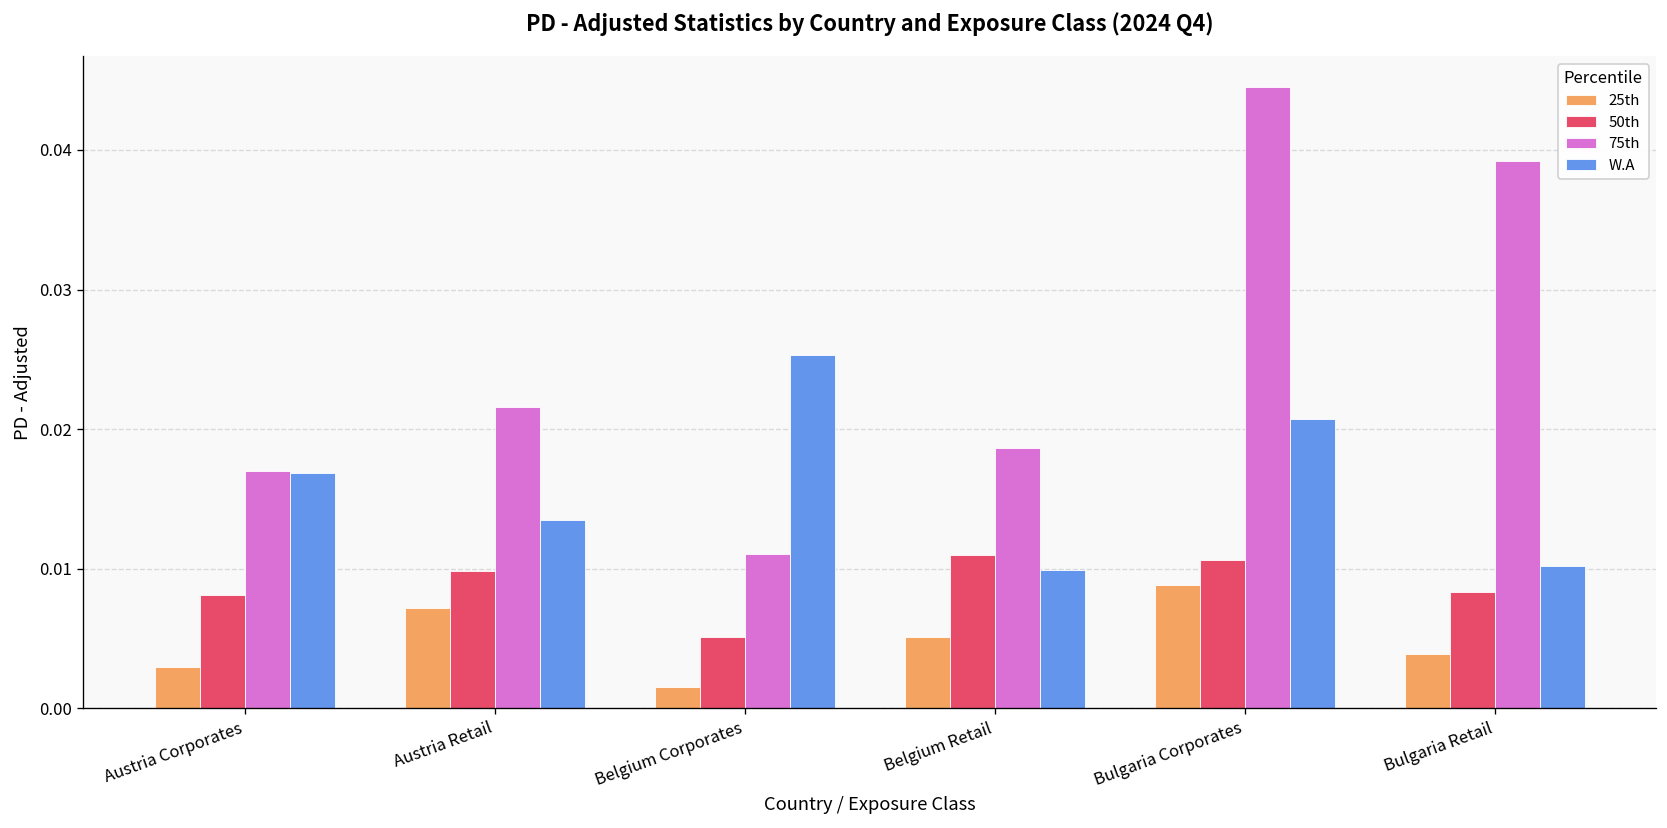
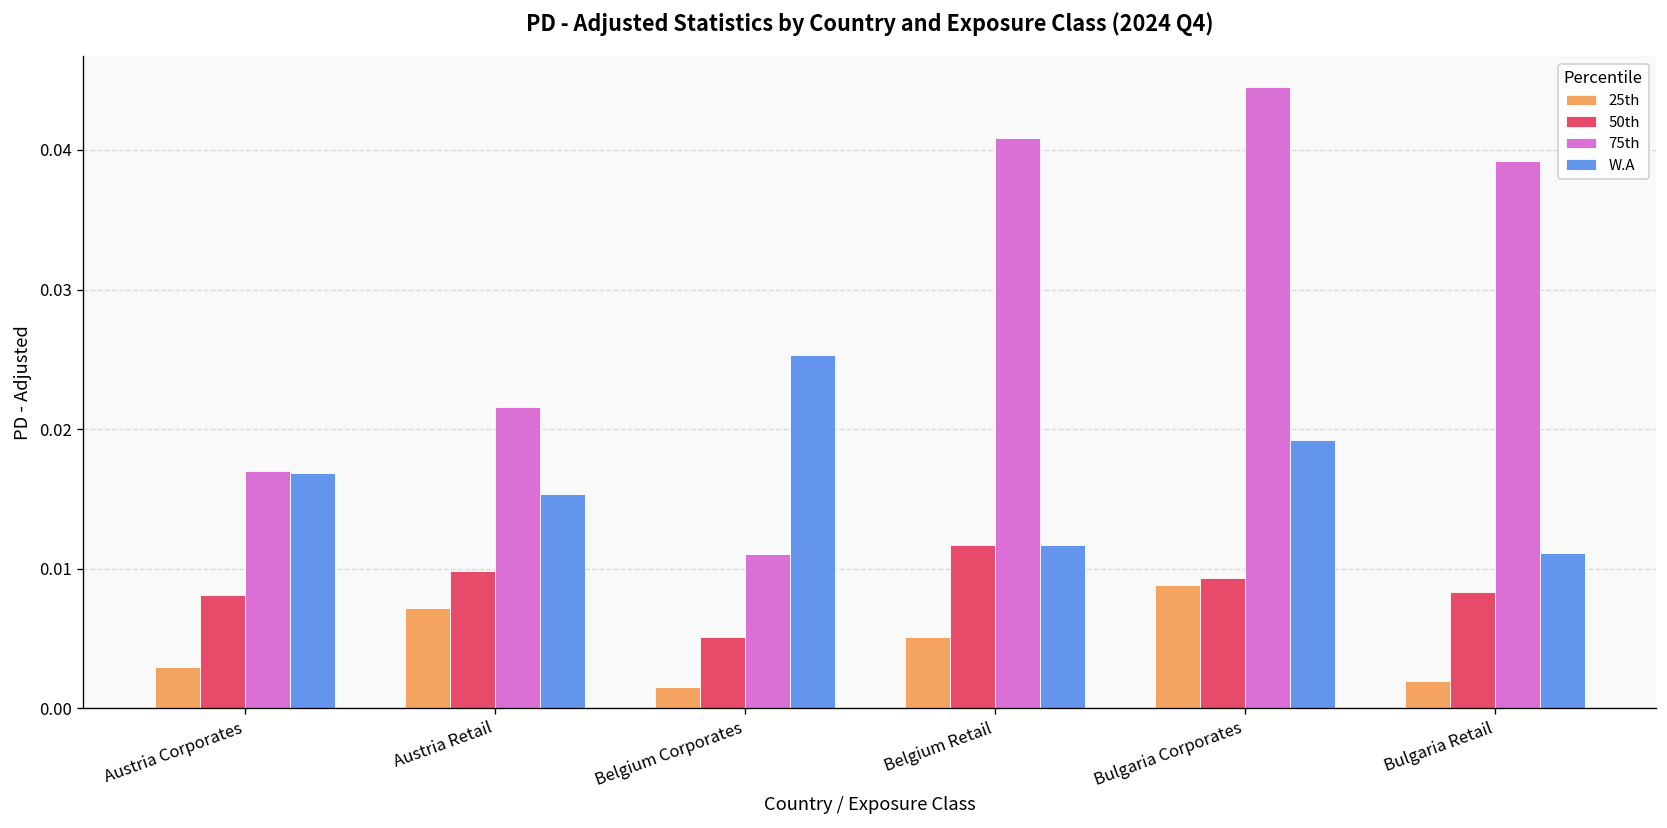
W.A, Austria Retail: 0.0135 -> 0.0153
50th, Belgium Retail: 0.0110 -> 0.0117
75th, Belgium Retail: 0.0186 -> 0.0409
W.A, Belgium Retail: 0.0099 -> 0.0117
50th, Bulgaria Corporates: 0.0106 -> 0.0093
W.A, Bulgaria Corporates: 0.0207 -> 0.0192
25th, Bulgaria Retail: 0.0039 -> 0.0019
W.A, Bulgaria Retail: 0.0102 -> 0.0111
